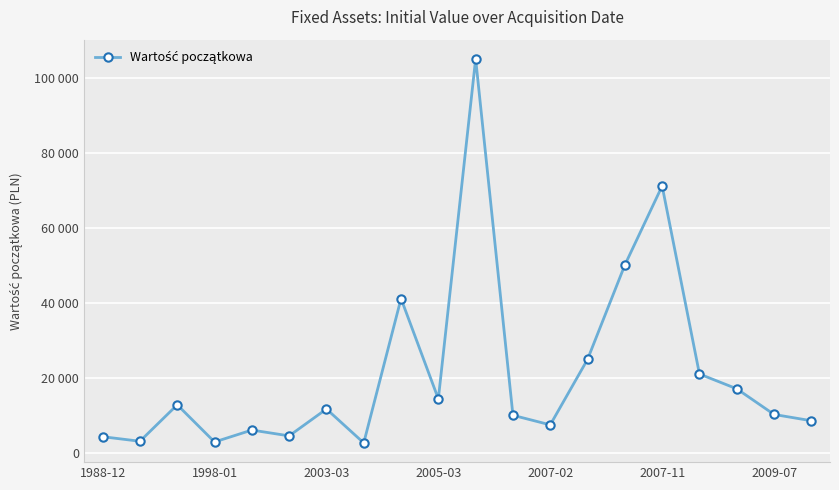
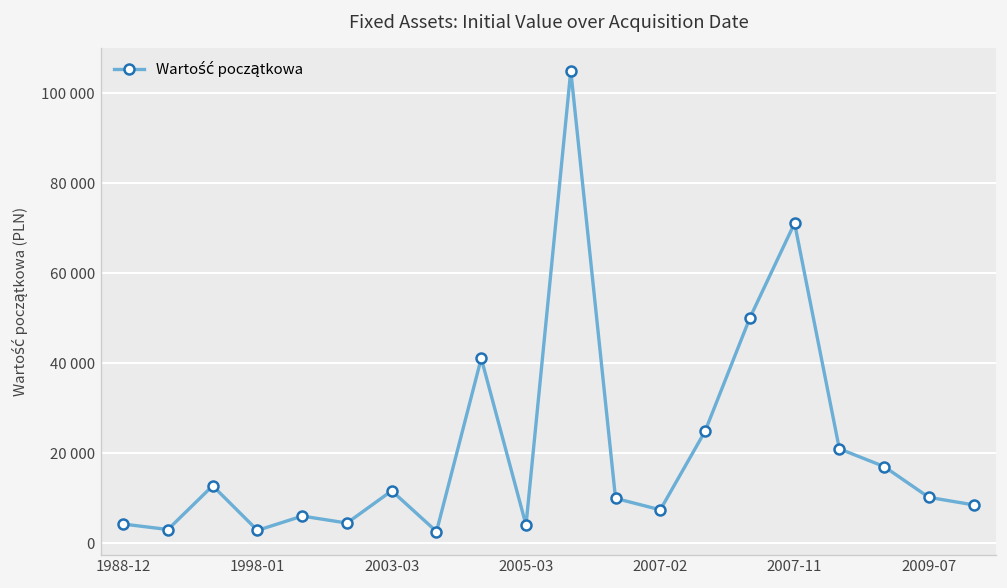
2005-03: 14000 -> 4000
